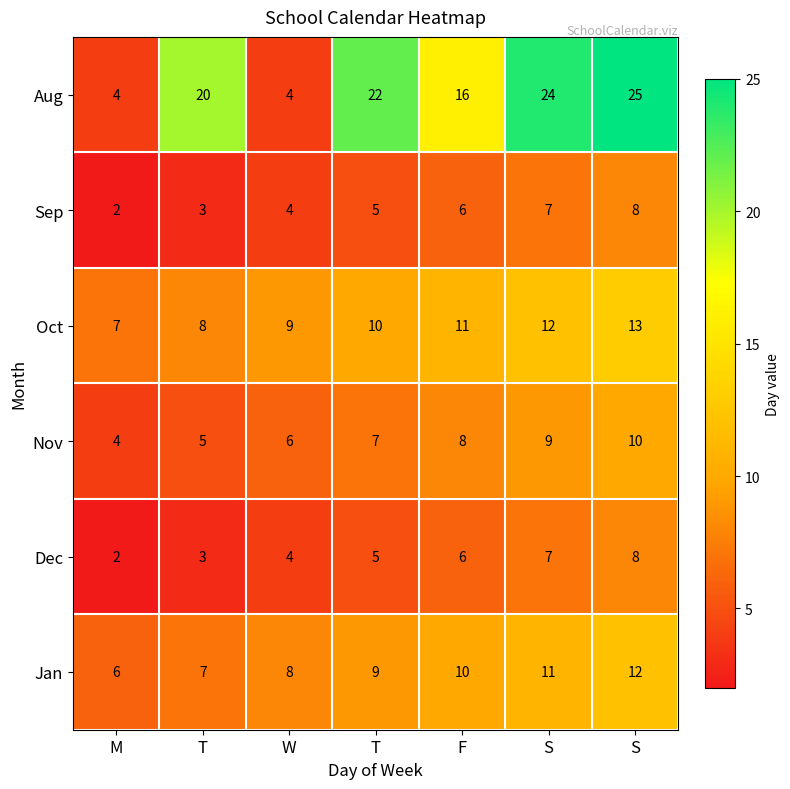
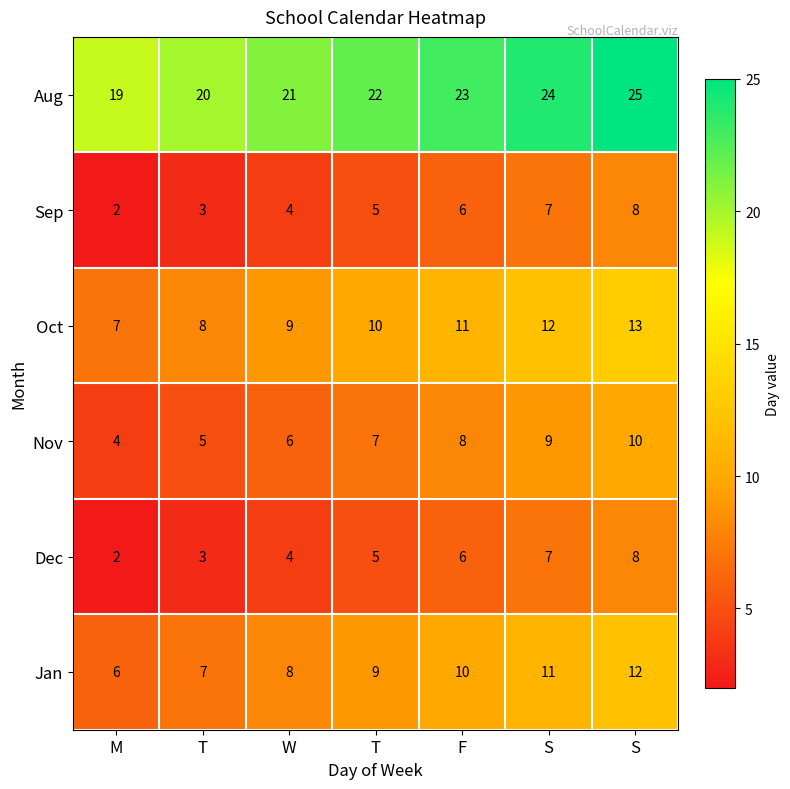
Aug, M: 4 -> 19
Aug, W: 4 -> 21
Aug, F: 16 -> 23
